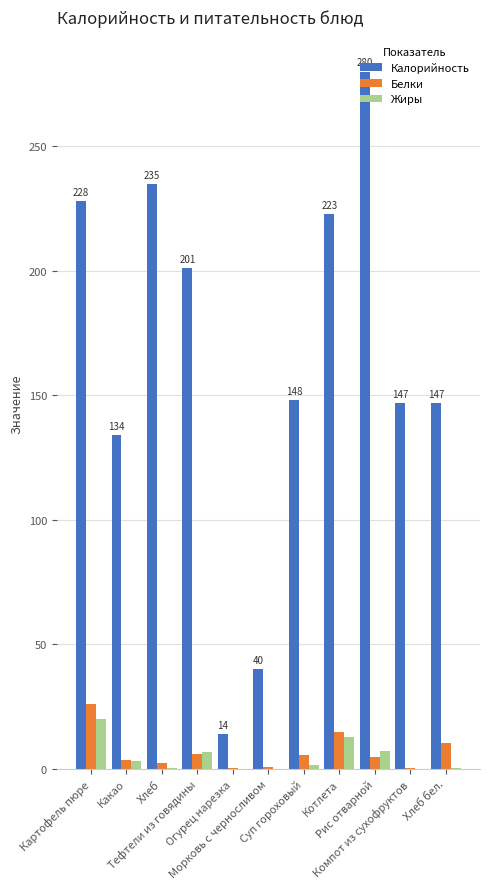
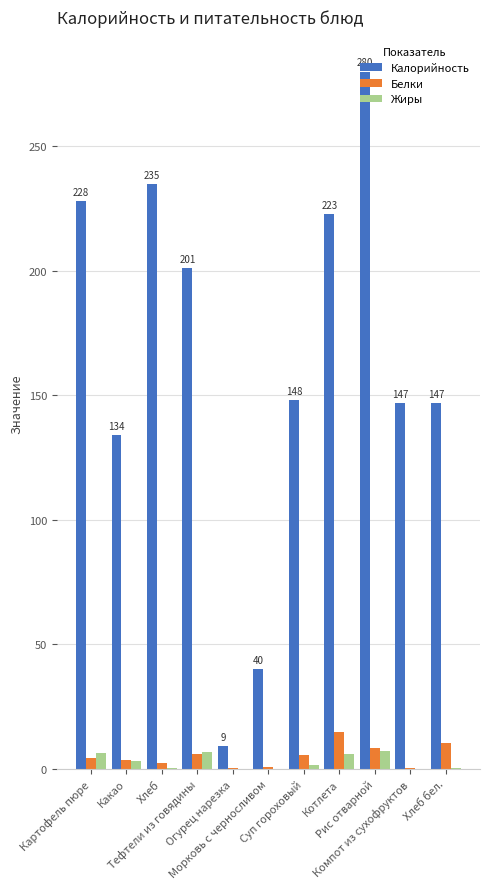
Белки, Картофель пюре: 26 -> 4
Жиры, Картофель пюре: 20 -> 6
Калорийность, Огурец нарезка: 14 -> 9
Жиры, Котлета: 13 -> 6
Белки, Рис отварной: 5 -> 8
